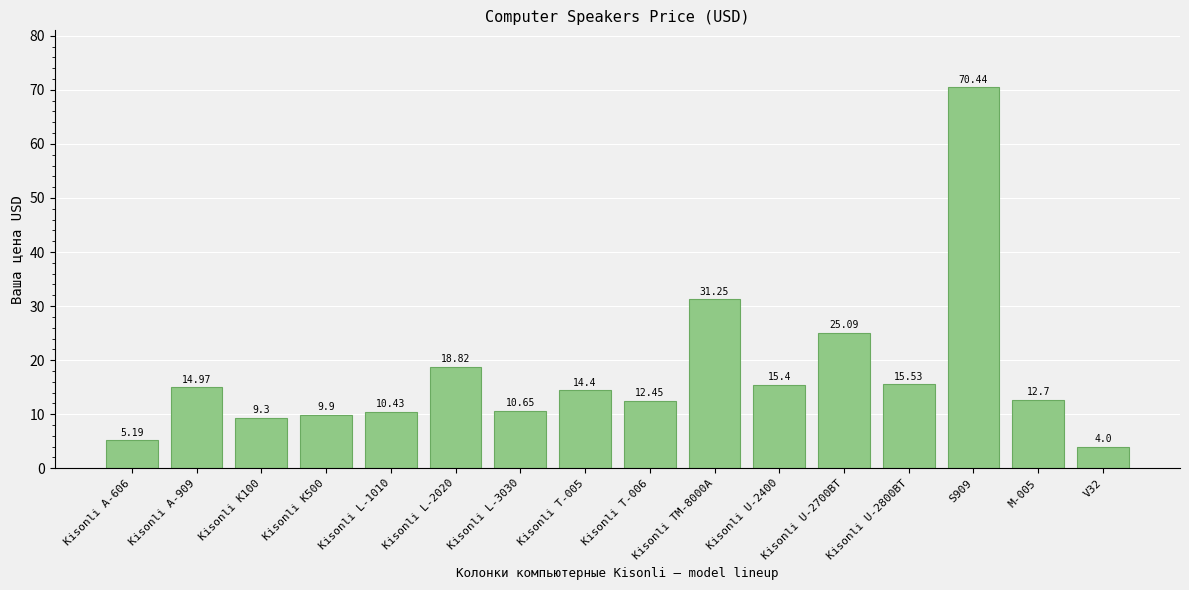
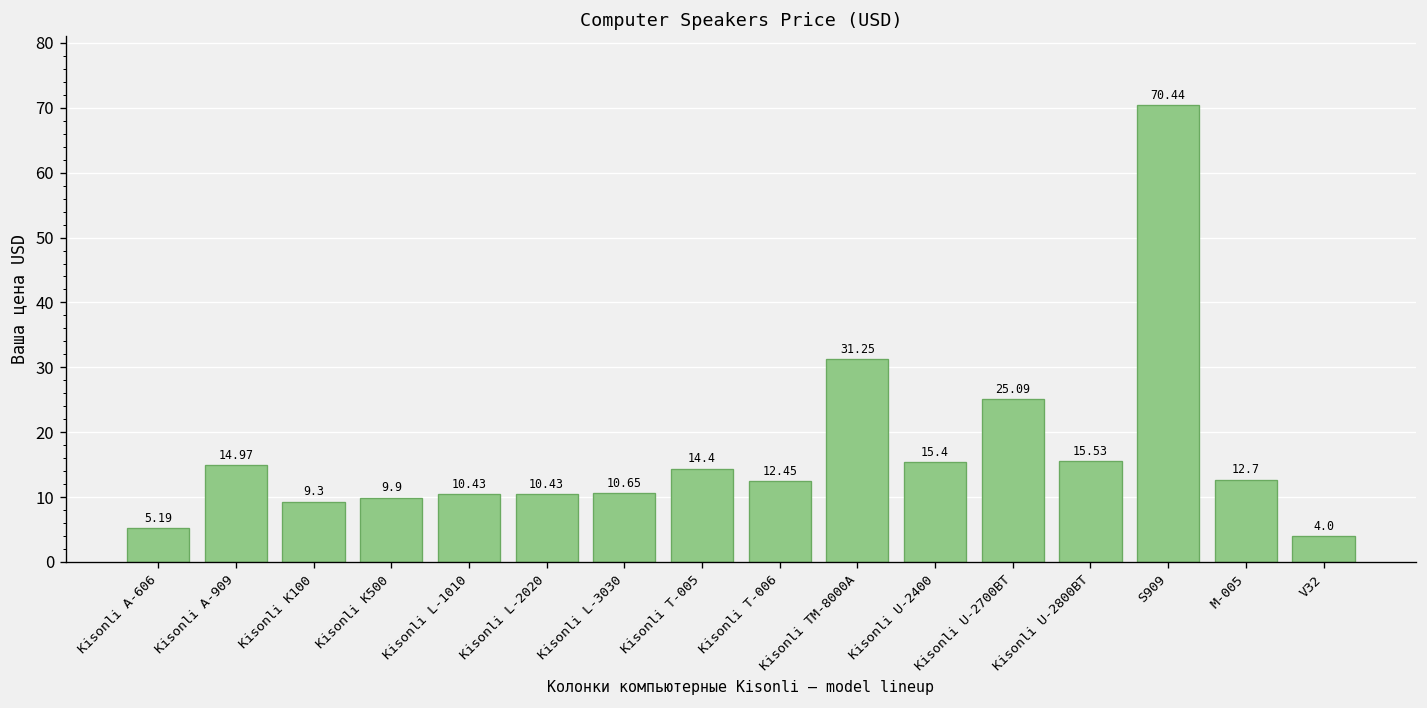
Kisonli L-2020: 18.82 -> 10.43
